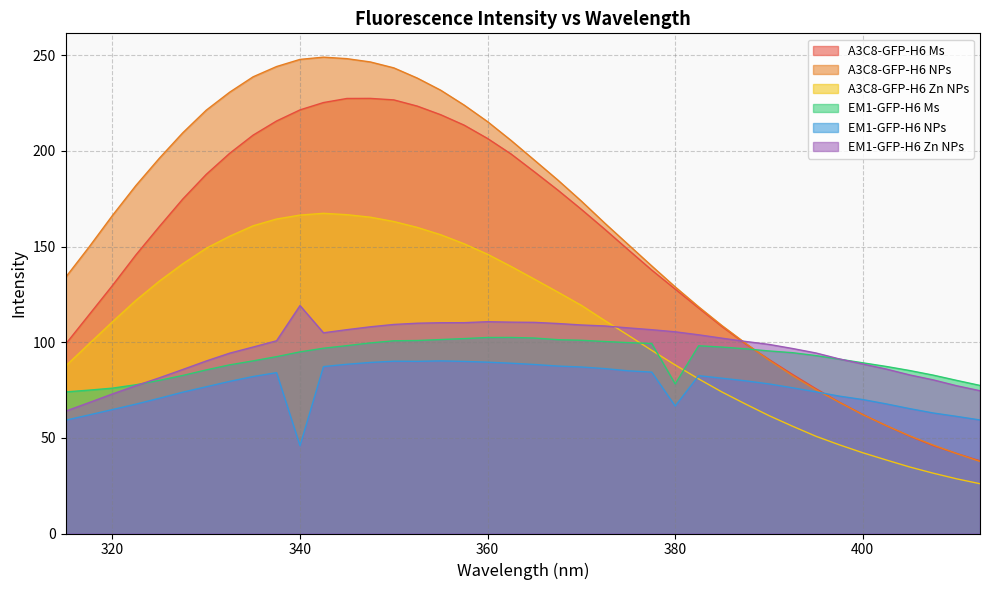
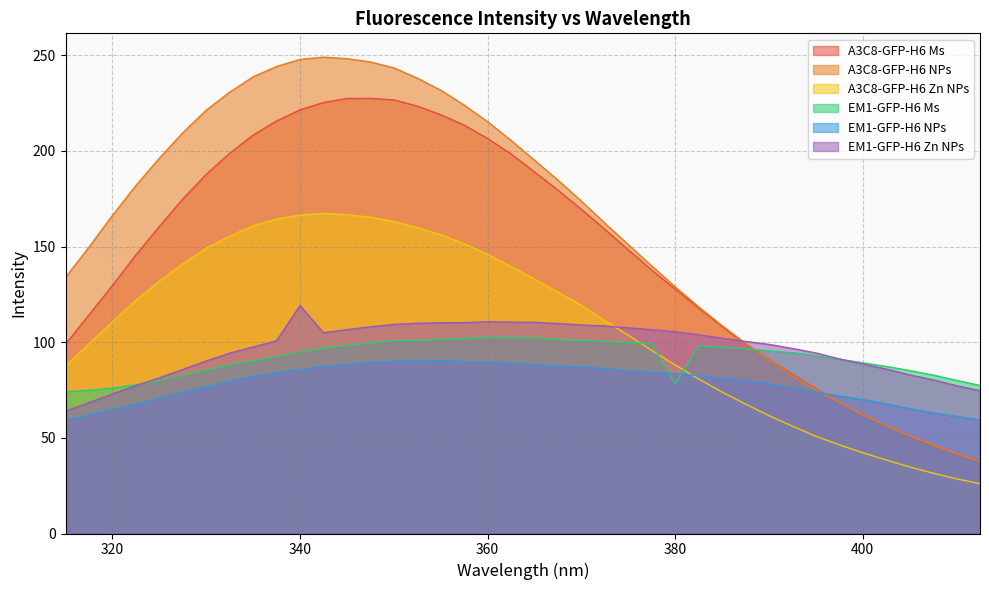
EM1-GFP-H6 NPs, 340: 46 -> 86
EM1-GFP-H6 NPs, 380: 67 -> 84
